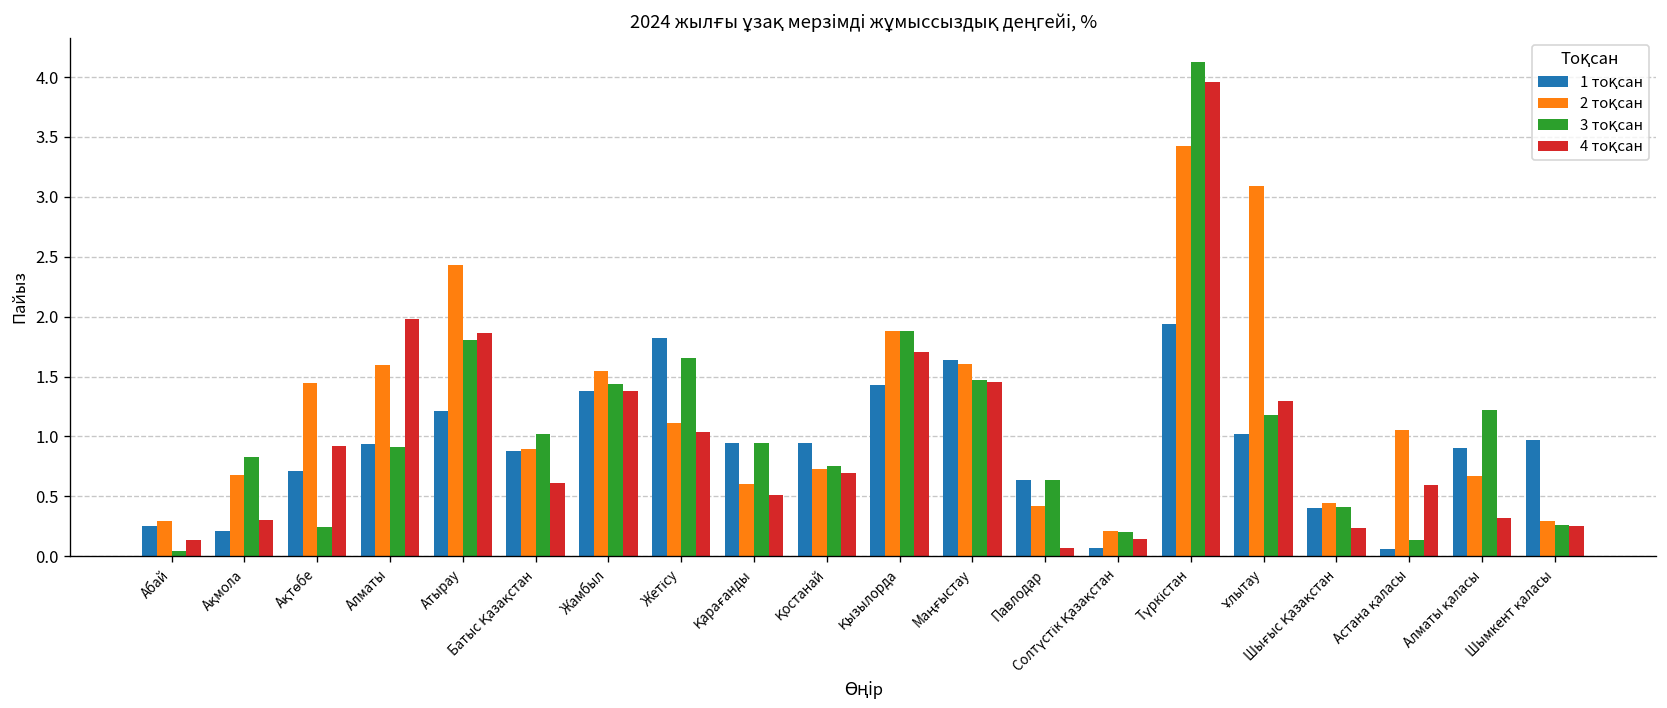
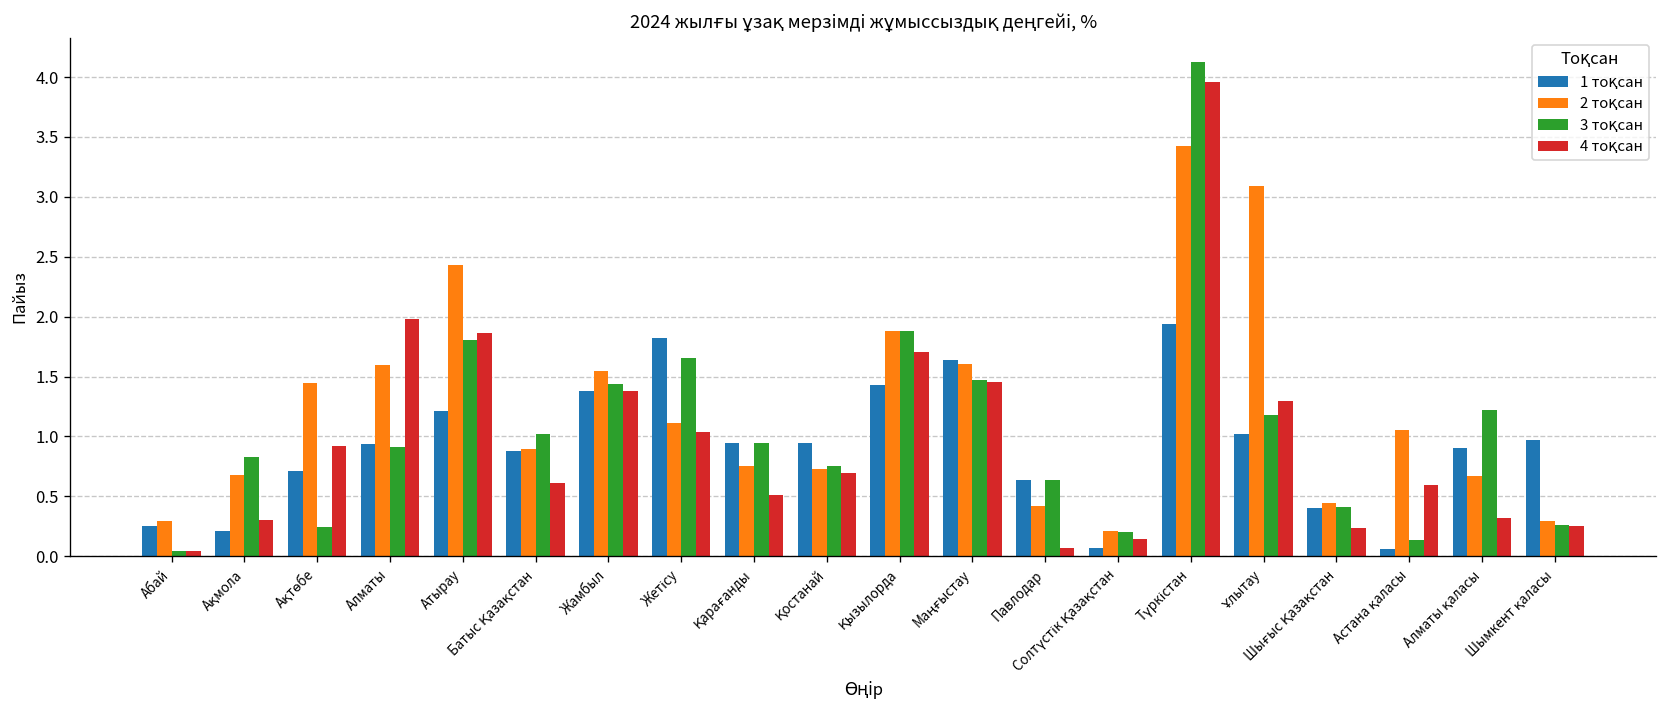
4 тоқсан, Абай: 0.1 -> 0.0
2 тоқсан, Қарағанды: 0.6 -> 0.7
